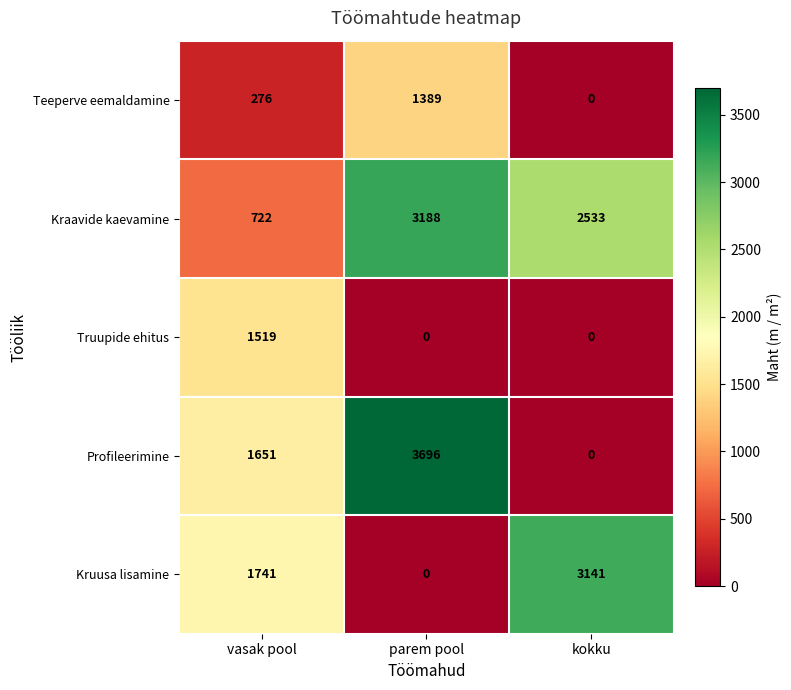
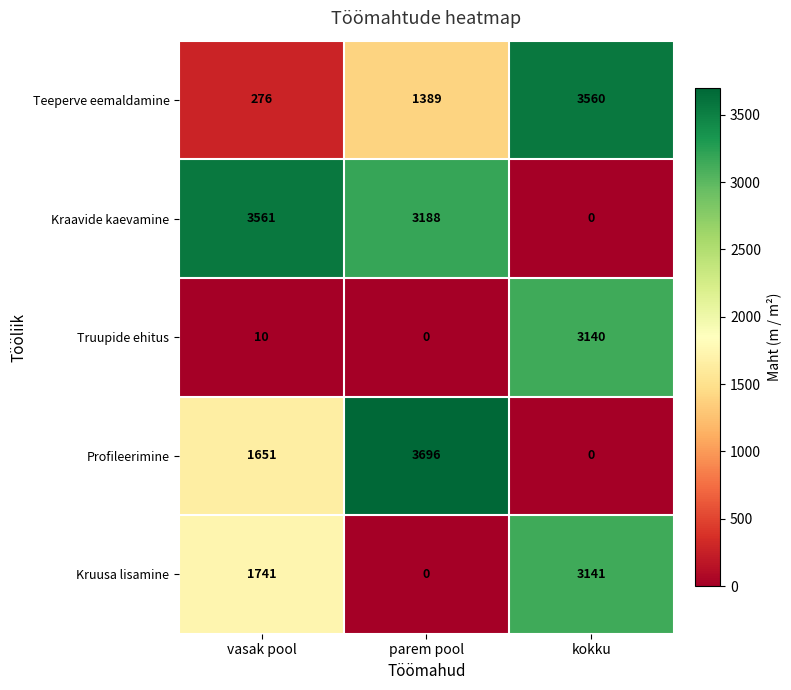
Teeperve eemaldamine, kokku: 0 -> 3560
Kraavide kaevamine, vasak pool: 722 -> 3561
Kraavide kaevamine, kokku: 2533 -> 0
Truupide ehitus, vasak pool: 1519 -> 10
Truupide ehitus, kokku: 0 -> 3140
